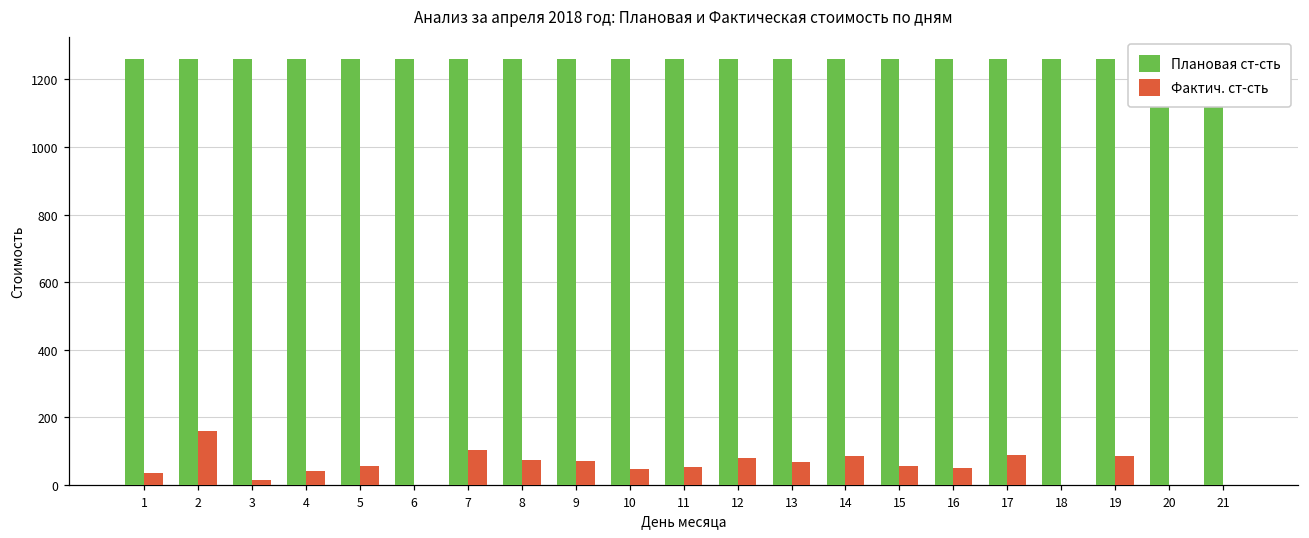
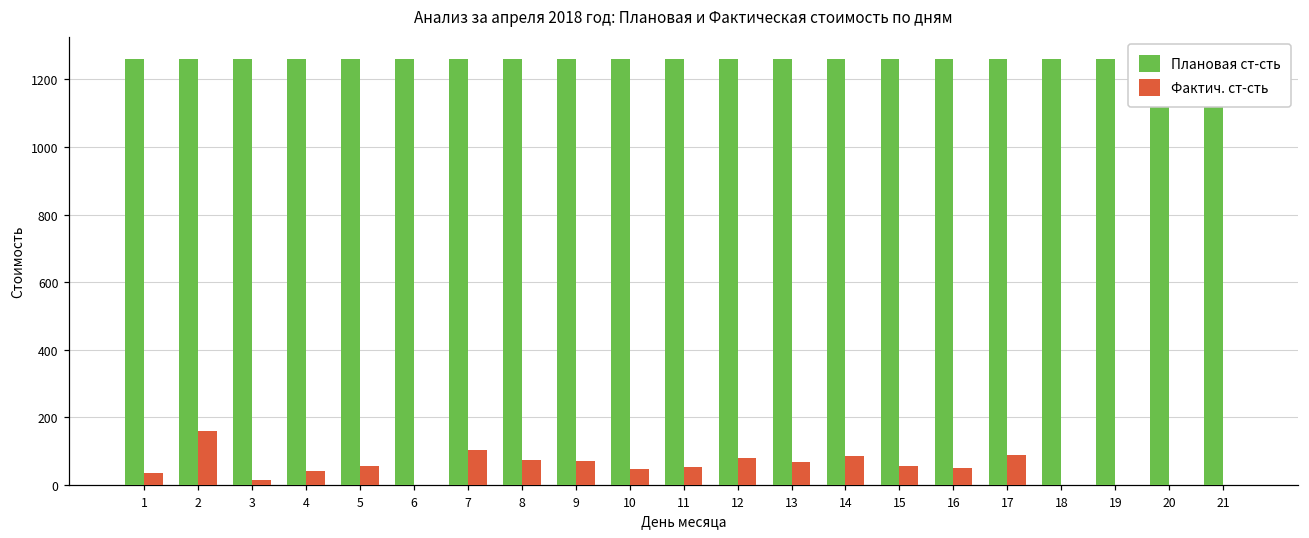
Фактич. ст-сть, 19: 90 -> 0
